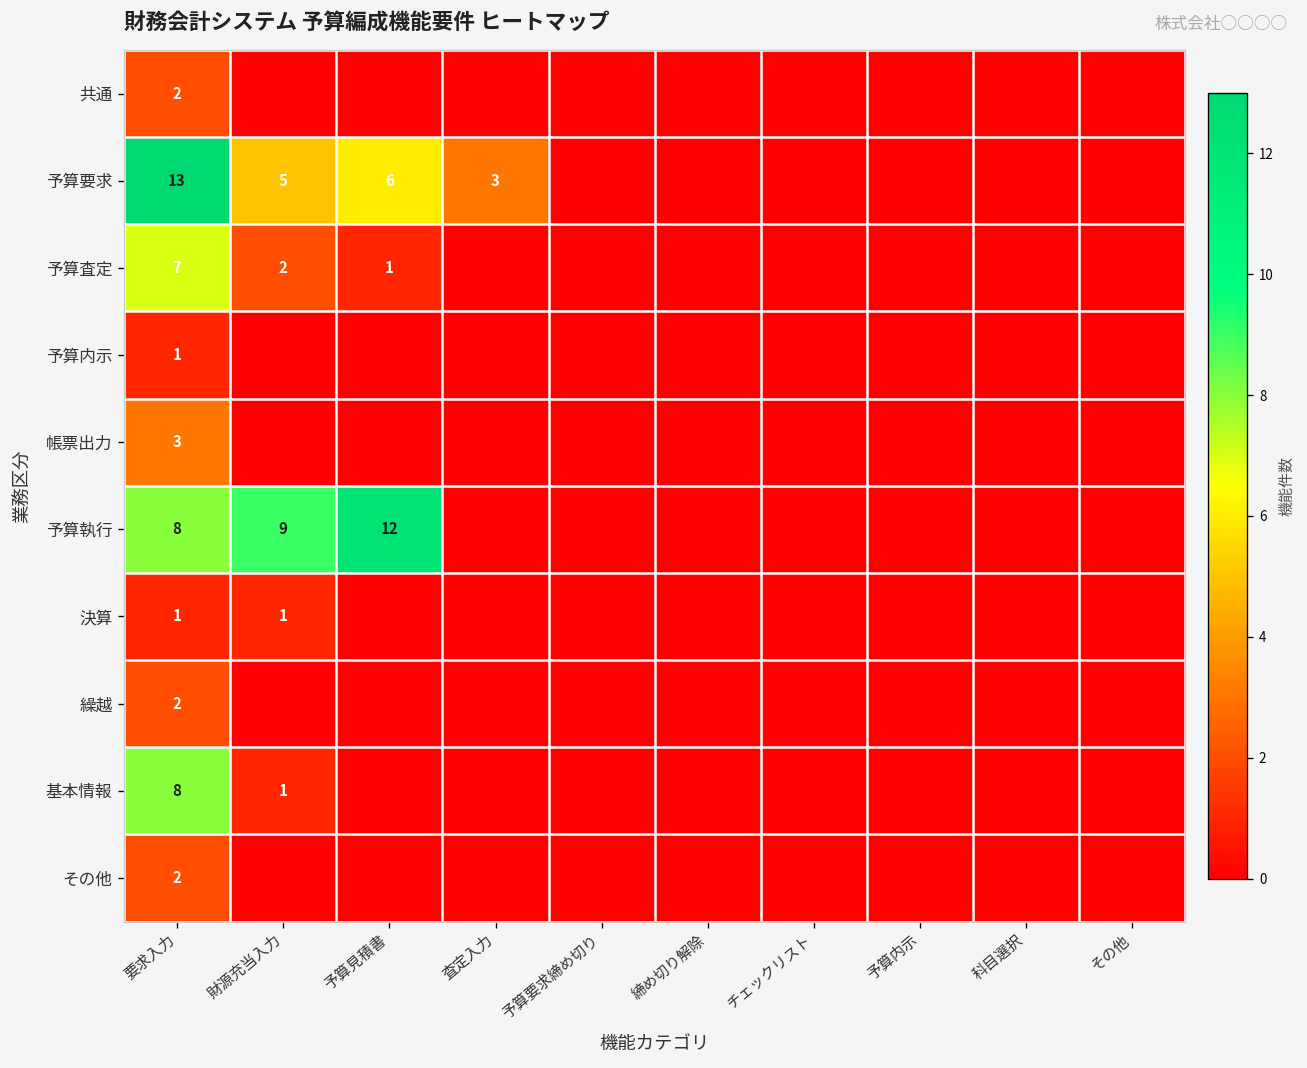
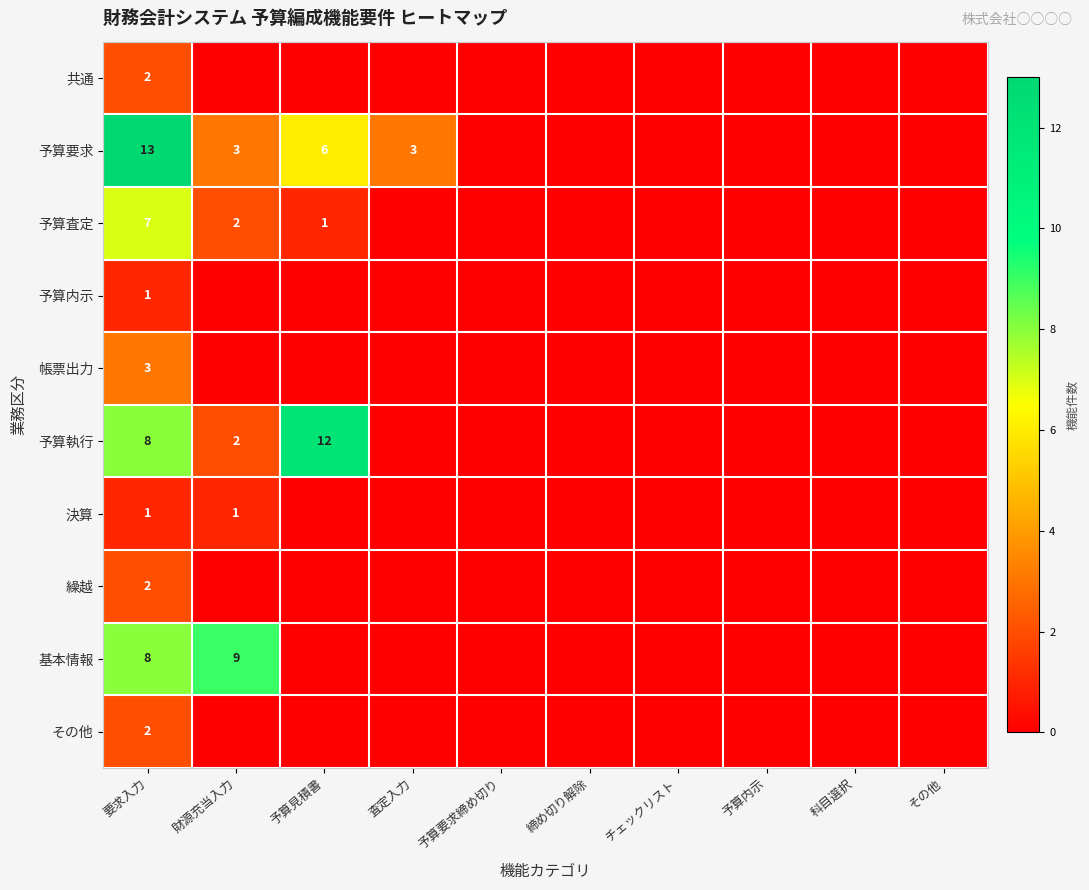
予算要求, 財源充当入力: 5 -> 3
予算執行, 財源充当入力: 9 -> 2
基本情報, 財源充当入力: 1 -> 9
